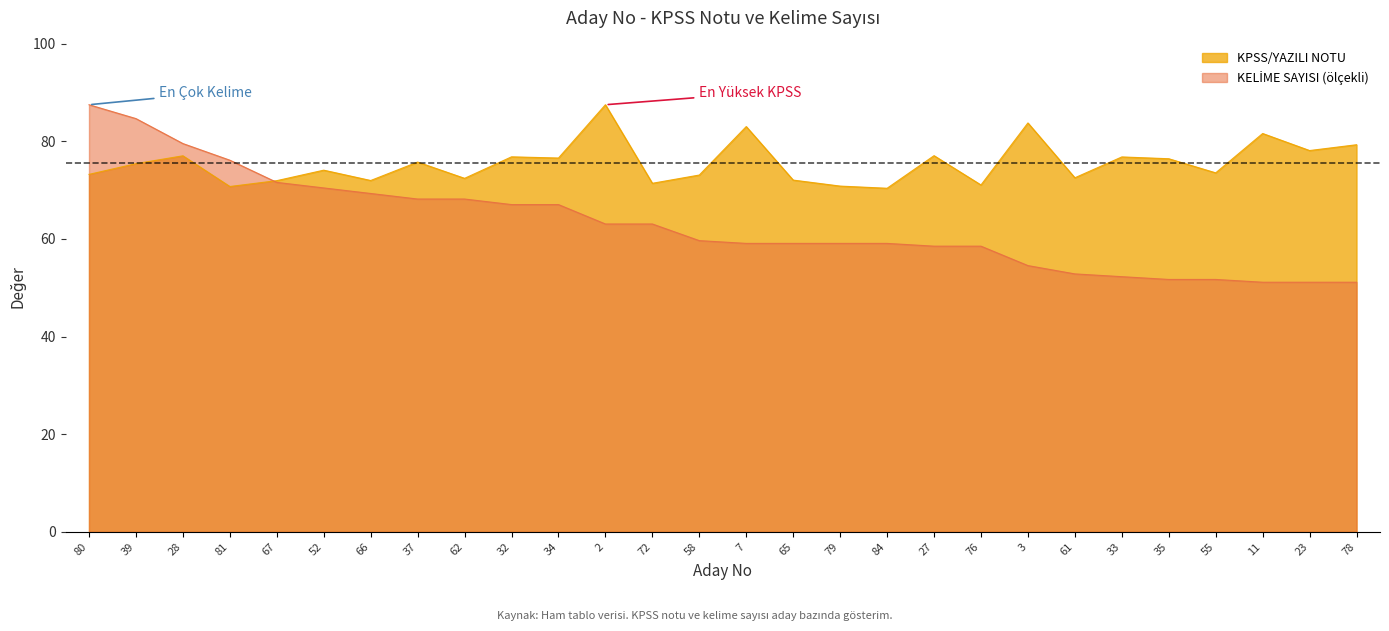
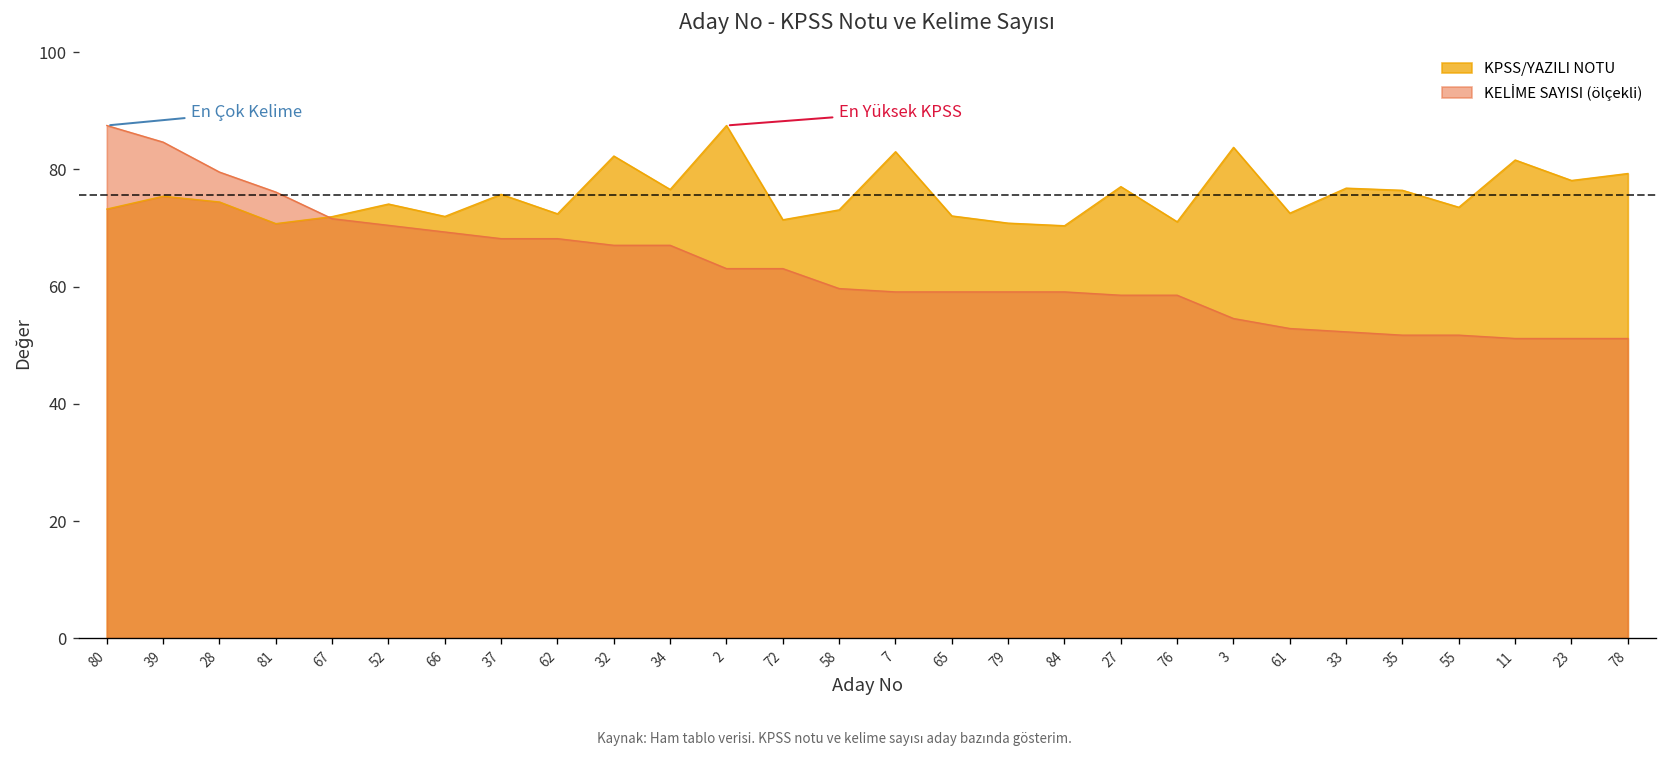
KPSS/YAZILI NOTU, 28: 77 -> 74
KPSS/YAZILI NOTU, 32: 77 -> 82
